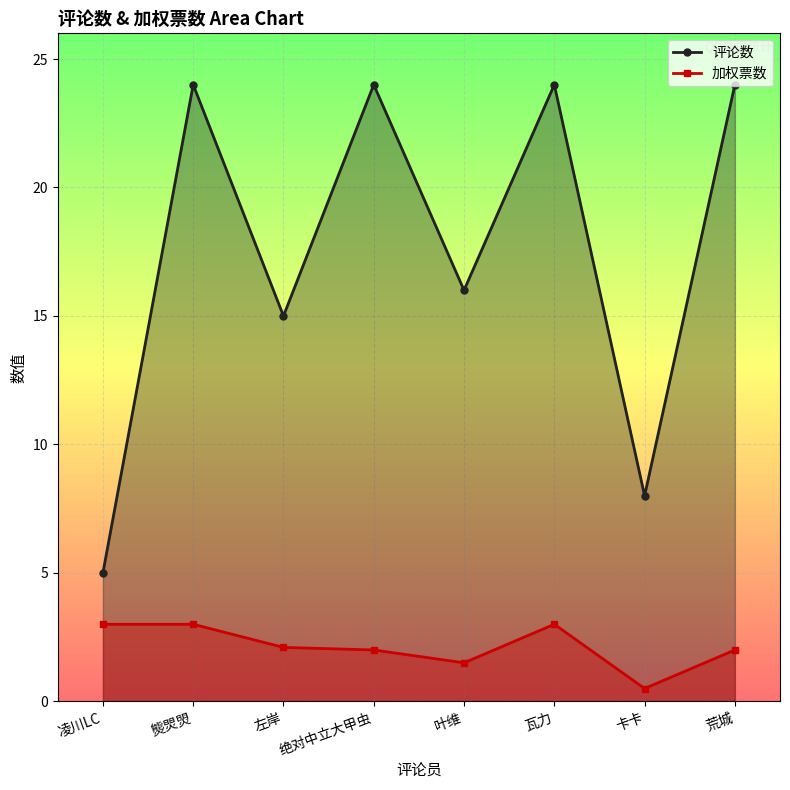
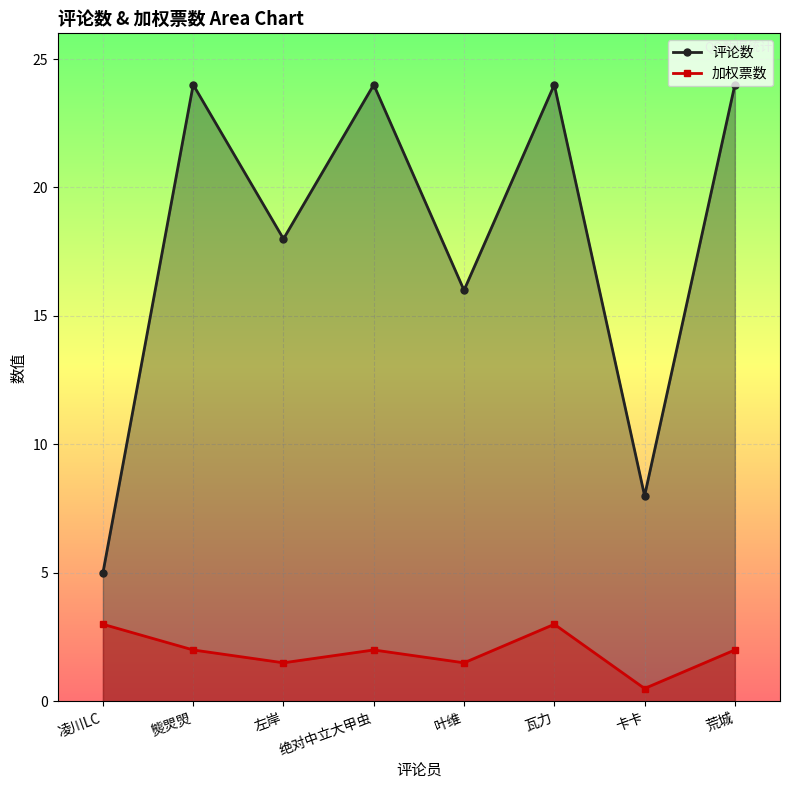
加权票数, 熋焸焽: 3 -> 2
评论数, 左岸: 15 -> 18
加权票数, 左岸: 2.1 -> 1.5
